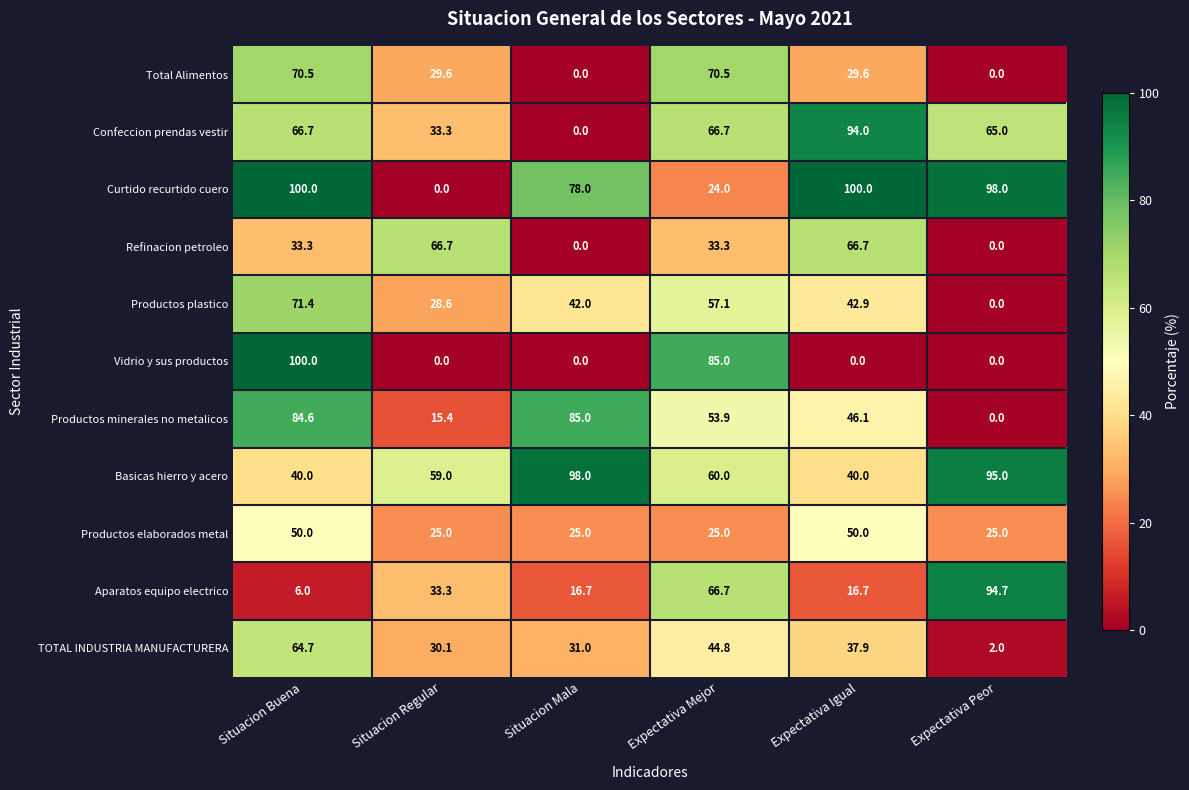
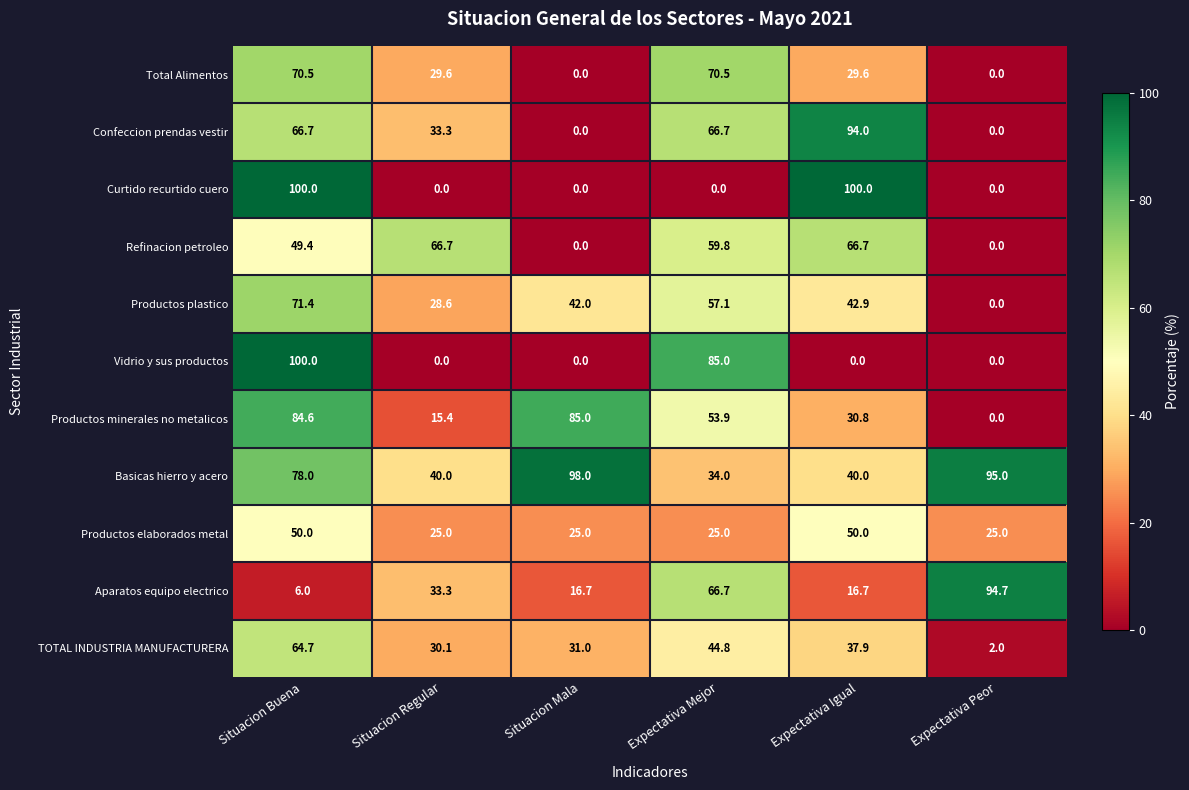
Confeccion prendas vestir, Expectativa Peor: 65.0 -> 0.0
Curtido recurtido cuero, Situacion Mala: 78.0 -> 0.0
Curtido recurtido cuero, Expectativa Mejor: 24.0 -> 0.0
Curtido recurtido cuero, Expectativa Peor: 98.0 -> 0.0
Refinacion petroleo, Situacion Buena: 33.3 -> 49.4
Refinacion petroleo, Expectativa Mejor: 33.3 -> 59.8
Productos minerales no metalicos, Expectativa Igual: 46.1 -> 30.8
Basicas hierro y acero, Situacion Buena: 40.0 -> 78.0
Basicas hierro y acero, Situacion Regular: 59.0 -> 40.0
Basicas hierro y acero, Expectativa Mejor: 60.0 -> 34.0
